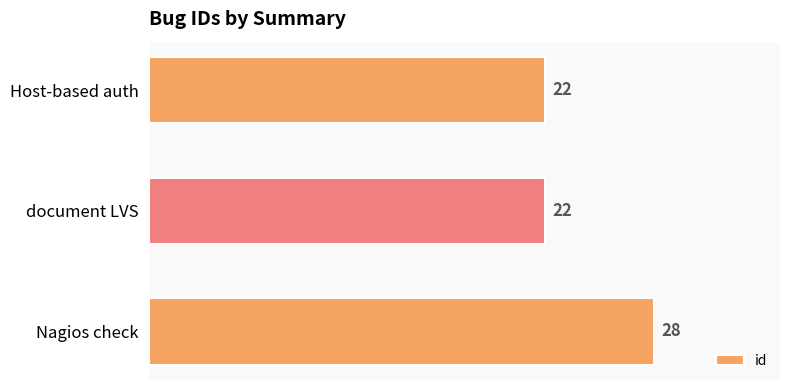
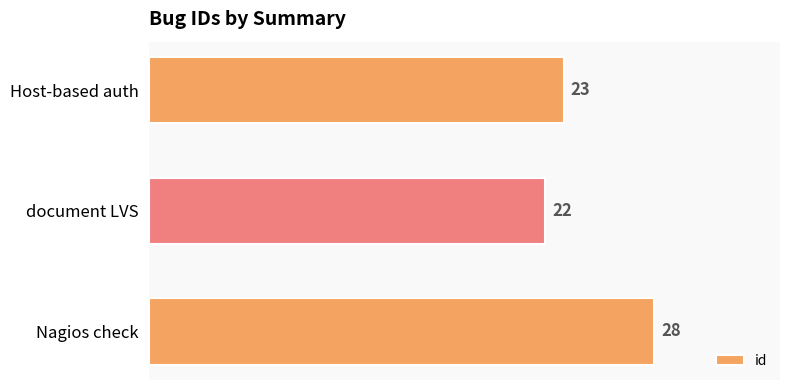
Host-based auth: 22 -> 23
